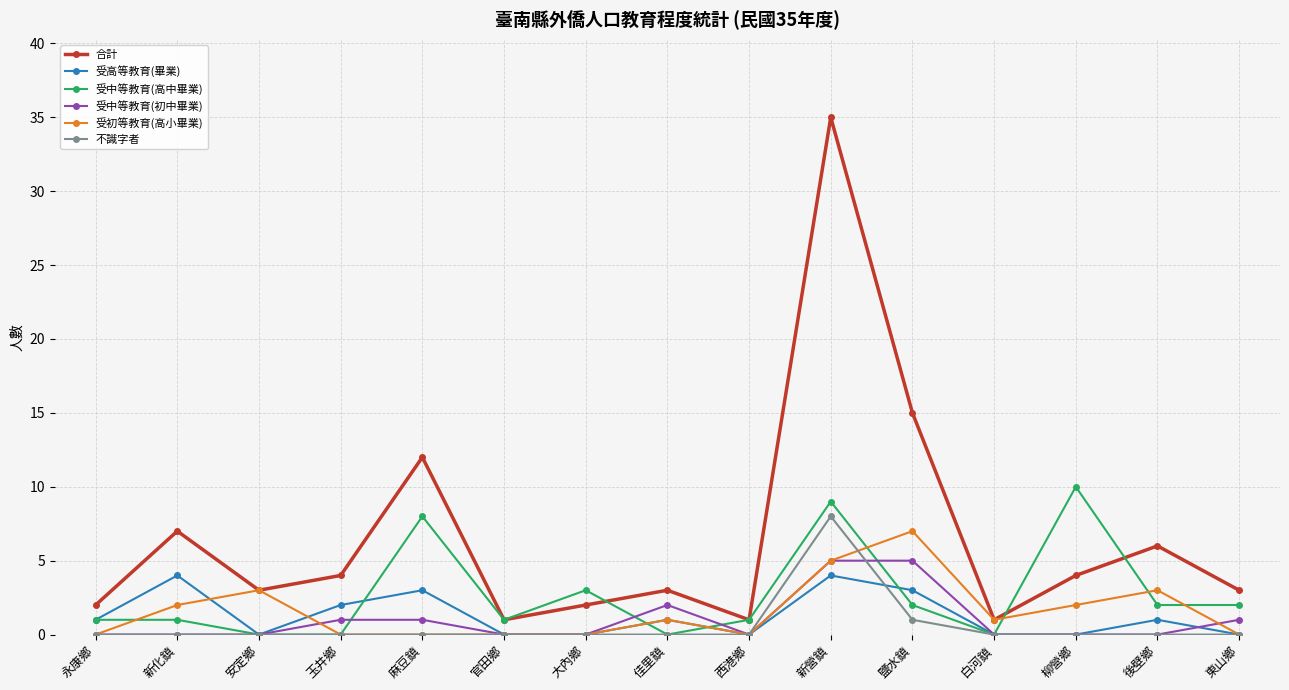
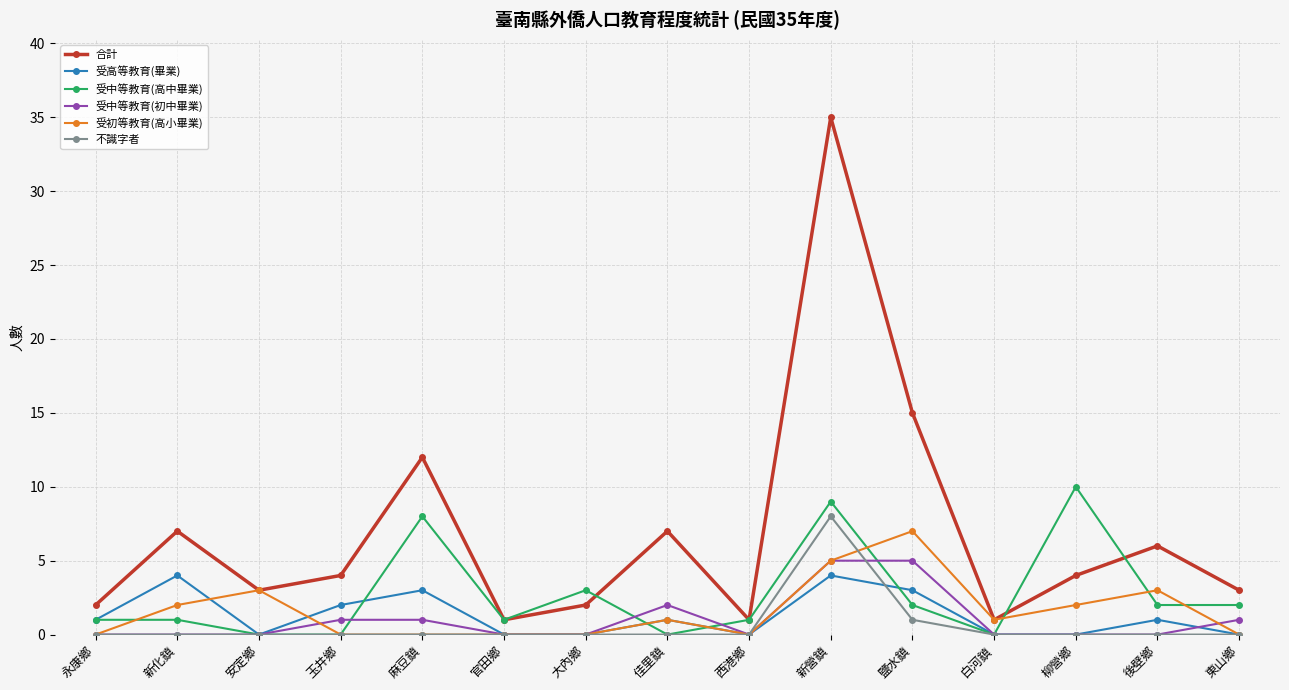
合計, 佳里鎮: 3 -> 7
